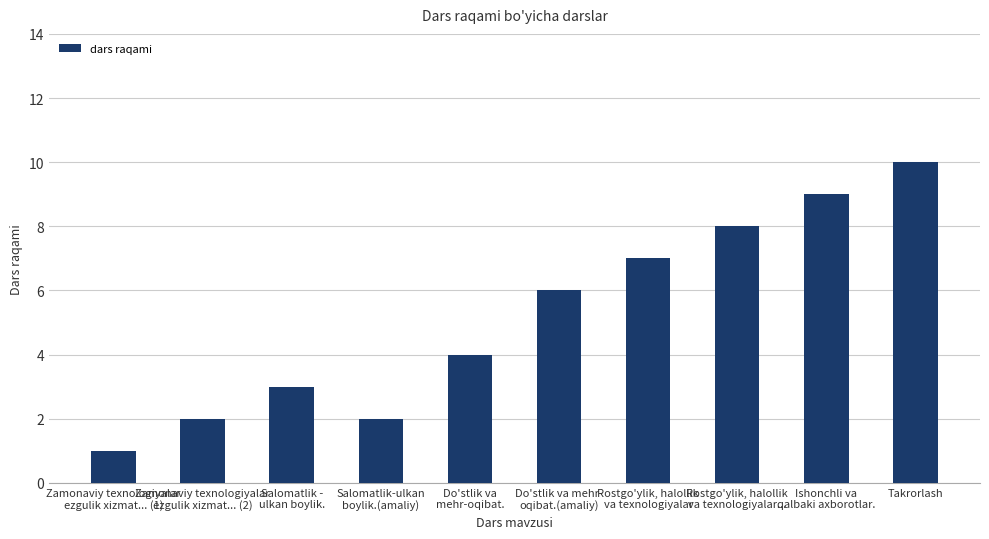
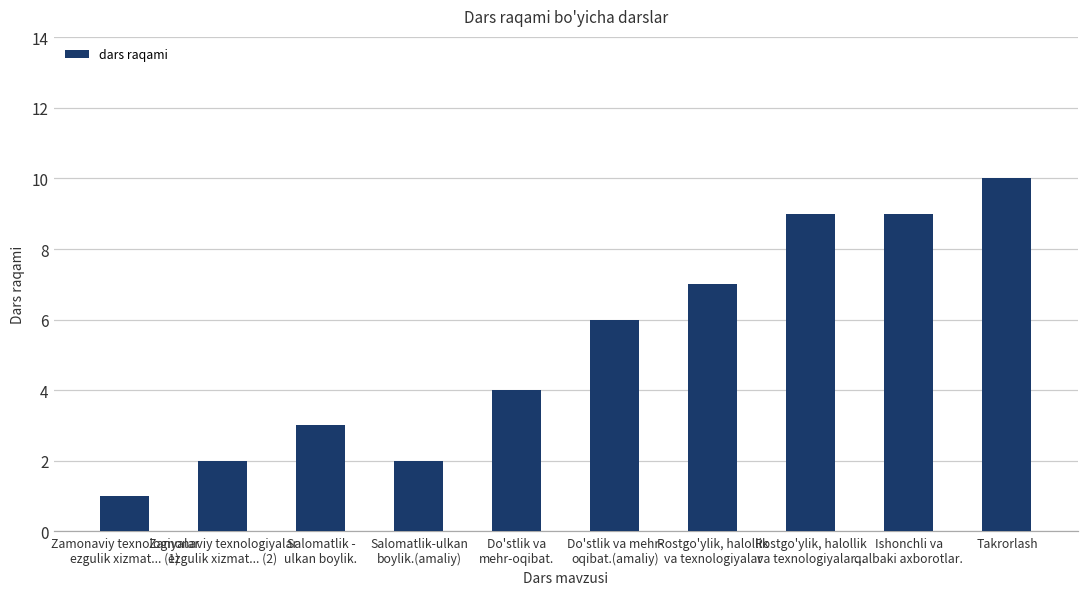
Rostgo'ylik, halollik va texnologiyalar...: 8 -> 9
